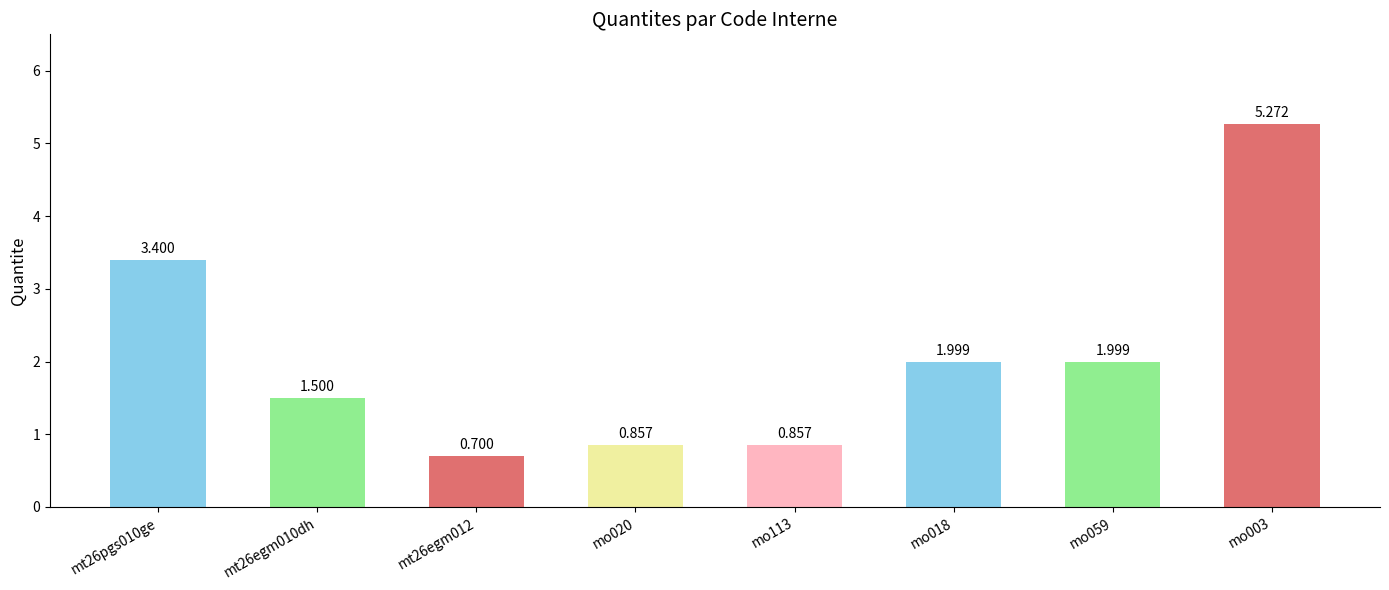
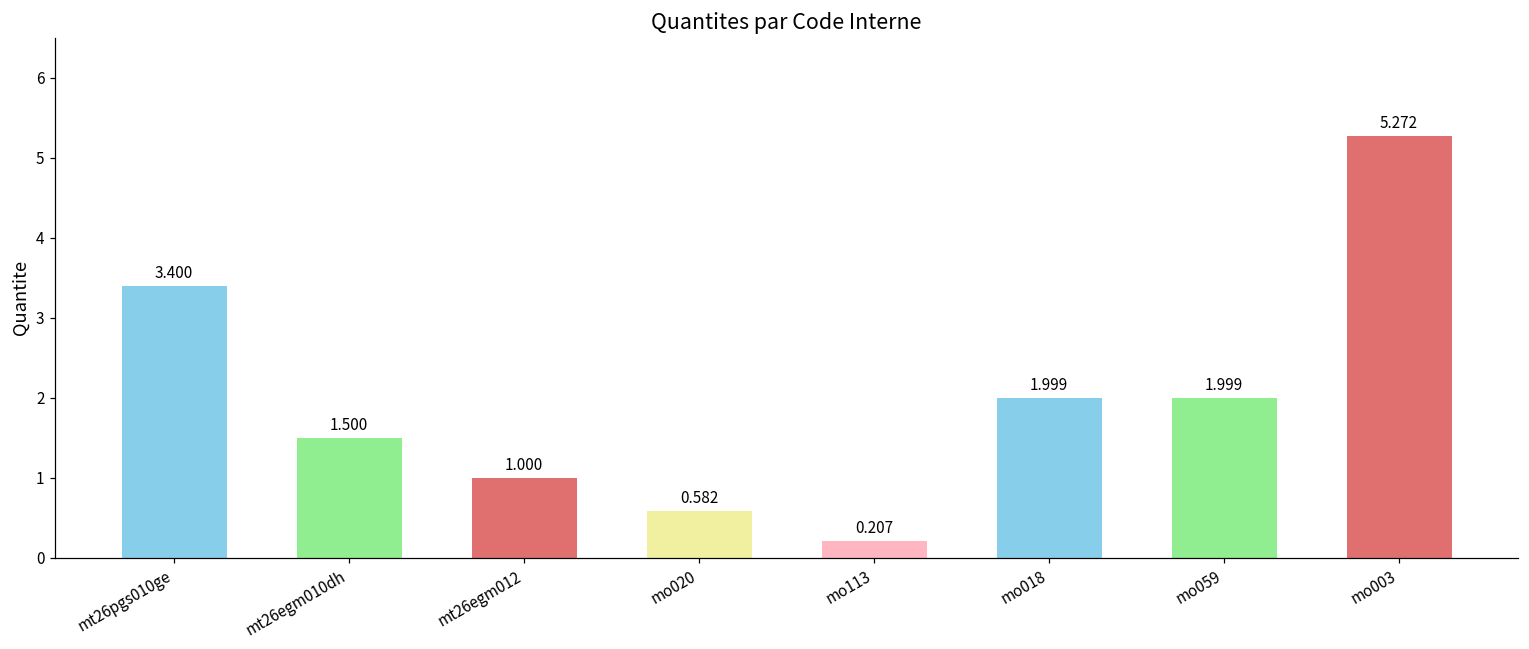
mt26egm012: 0.700 -> 1.000
mo020: 0.857 -> 0.582
mo113: 0.857 -> 0.207
